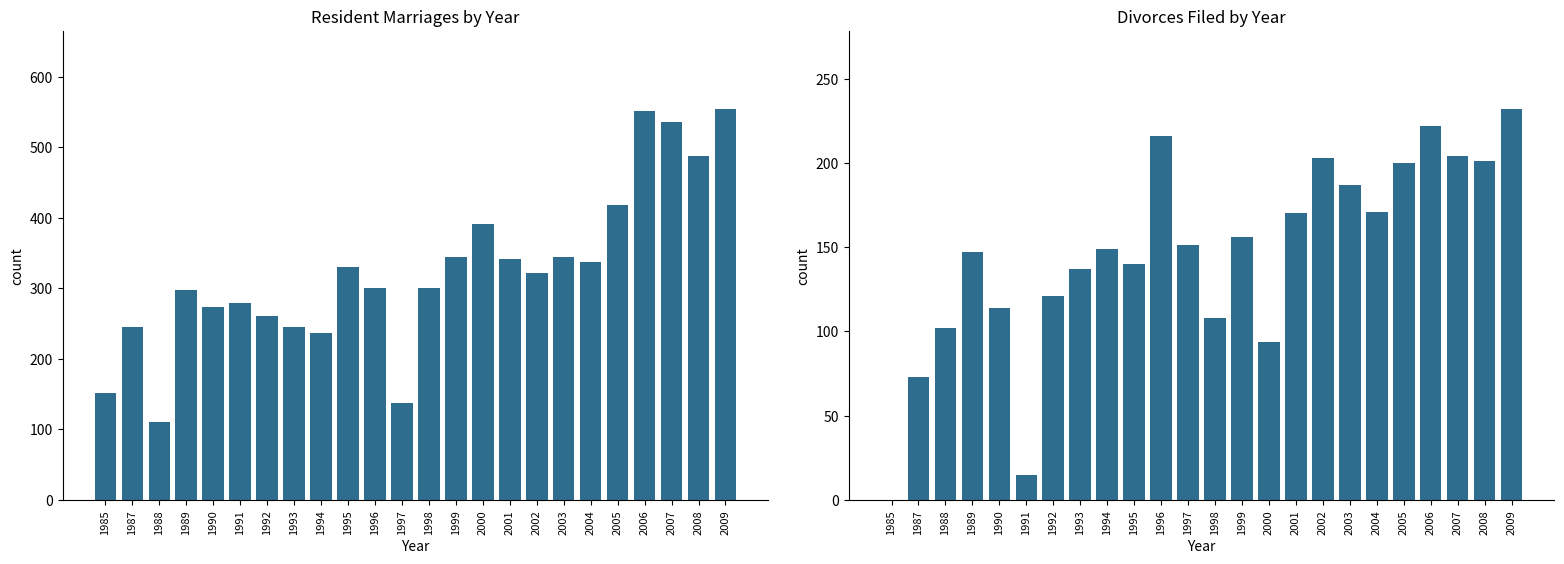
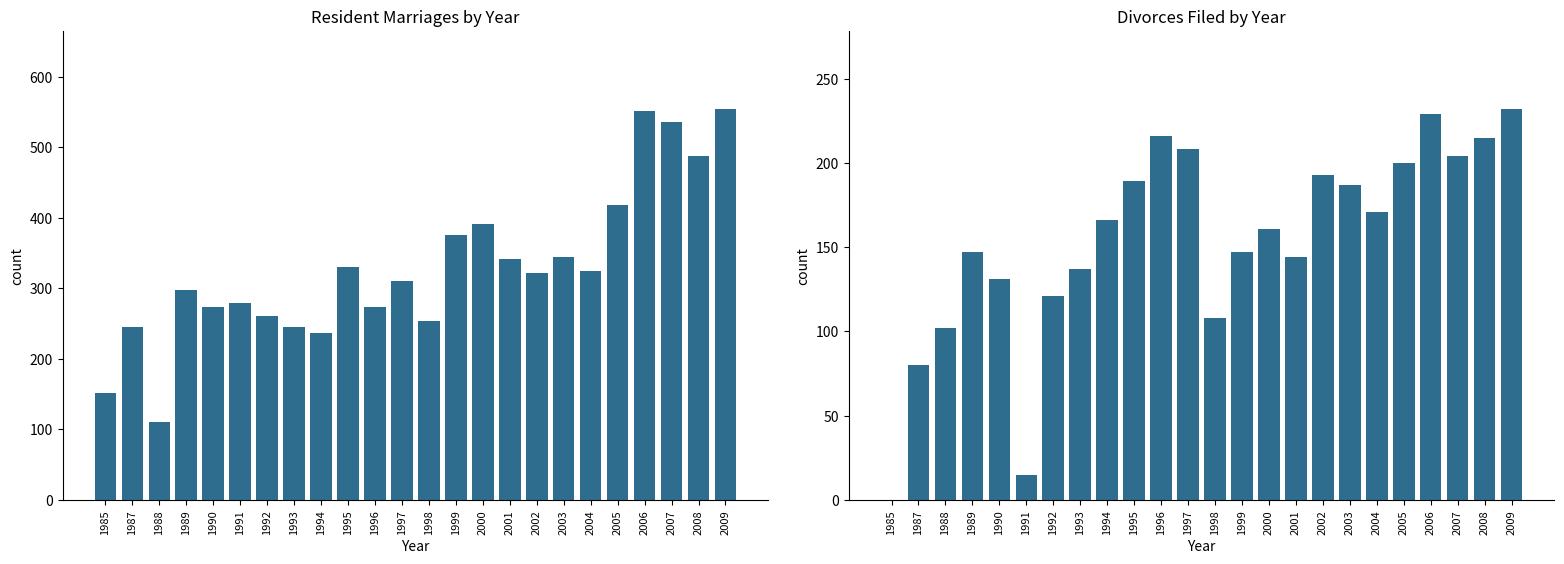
Resident Marriages by Year, 1996: 300 -> 270
Resident Marriages by Year, 1997: 140 -> 310
Resident Marriages by Year, 1998: 300 -> 250
Resident Marriages by Year, 1999: 340 -> 380
Resident Marriages by Year, 2004: 340 -> 330
Divorces Filed by Year, 1987: 73 -> 80
Divorces Filed by Year, 1990: 114 -> 131
Divorces Filed by Year, 1994: 149 -> 166
Divorces Filed by Year, 1995: 140 -> 189
Divorces Filed by Year, 1997: 151 -> 208
Divorces Filed by Year, 1999: 156 -> 147
Divorces Filed by Year, 2000: 94 -> 161
Divorces Filed by Year, 2001: 170 -> 144
Divorces Filed by Year, 2002: 203 -> 193
Divorces Filed by Year, 2006: 222 -> 229
Divorces Filed by Year, 2008: 201 -> 215
